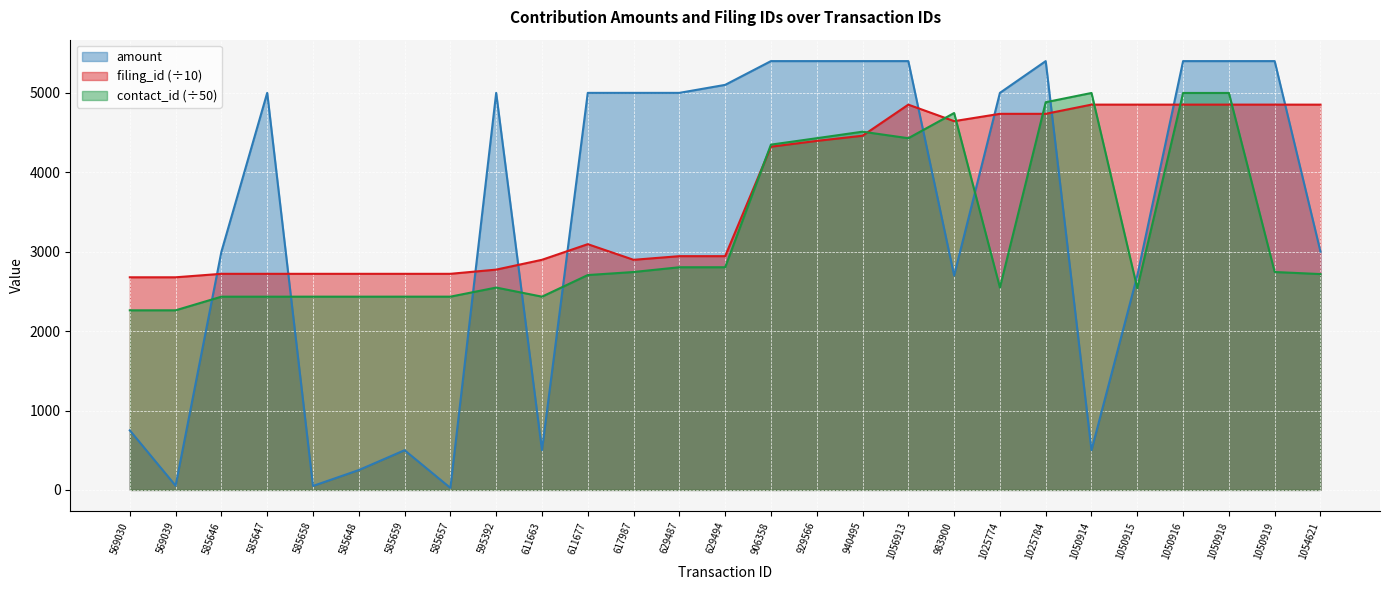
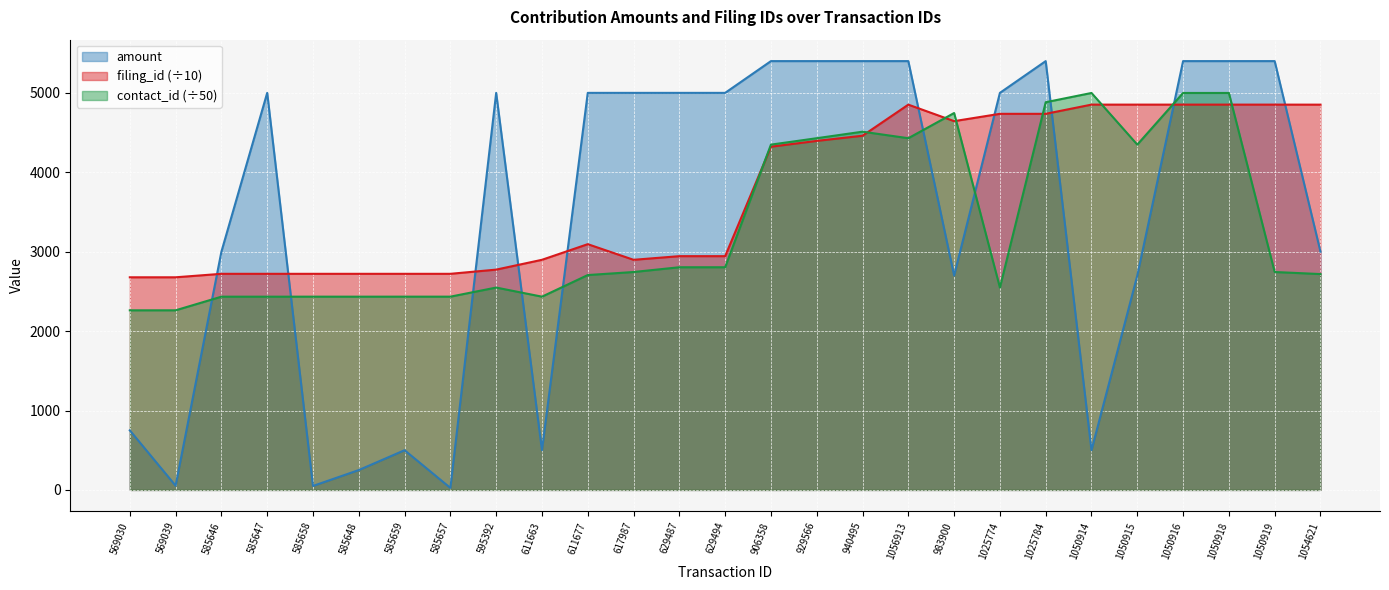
amount, 629494: 5100 -> 5000
contact_id (÷50), 1050915: 2500 -> 4300
